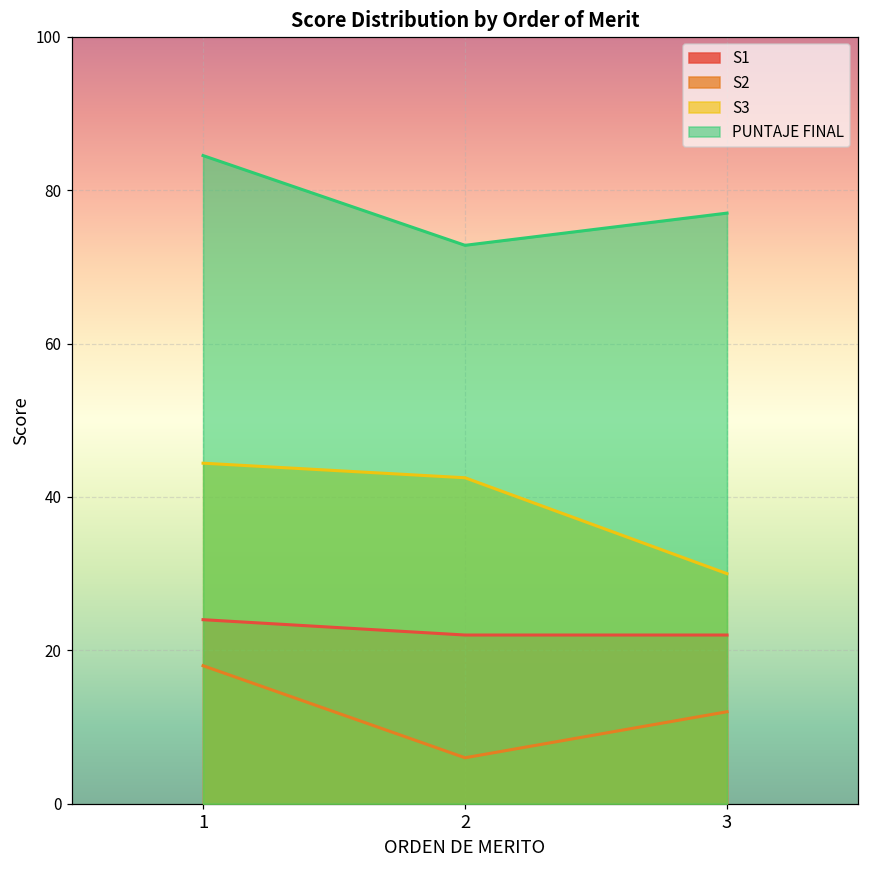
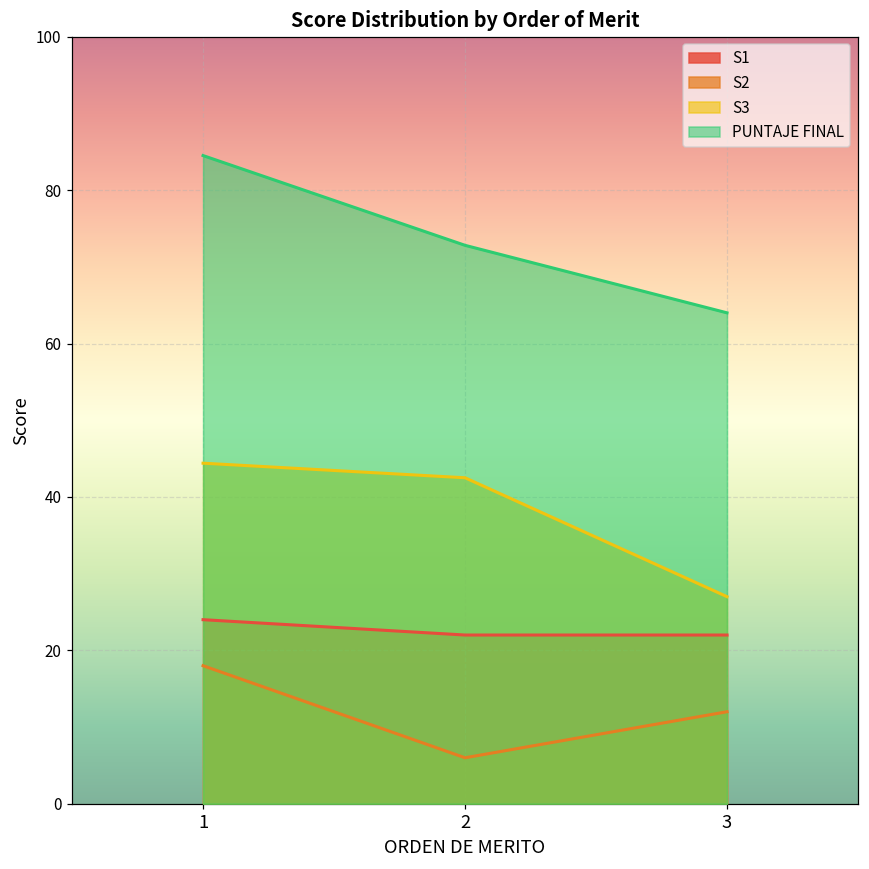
S3, 3: 30 -> 27
PUNTAJE FINAL, 3: 77 -> 64
